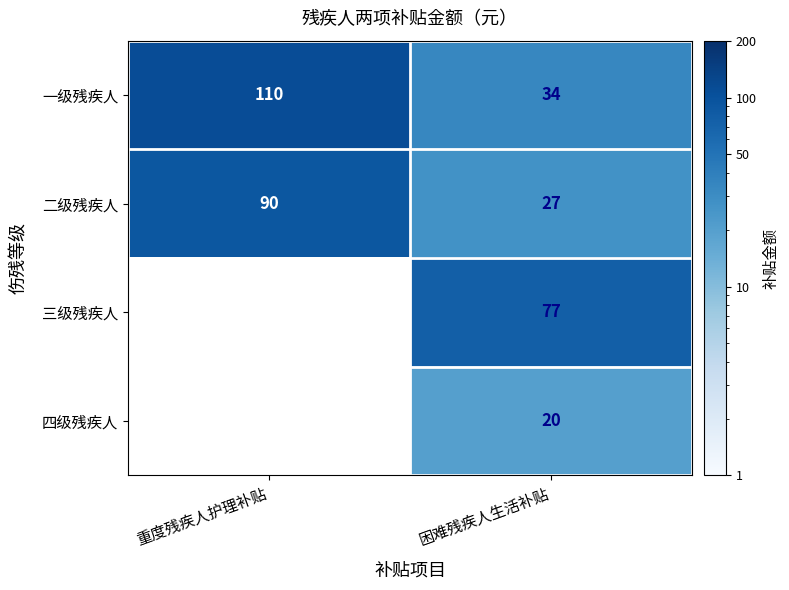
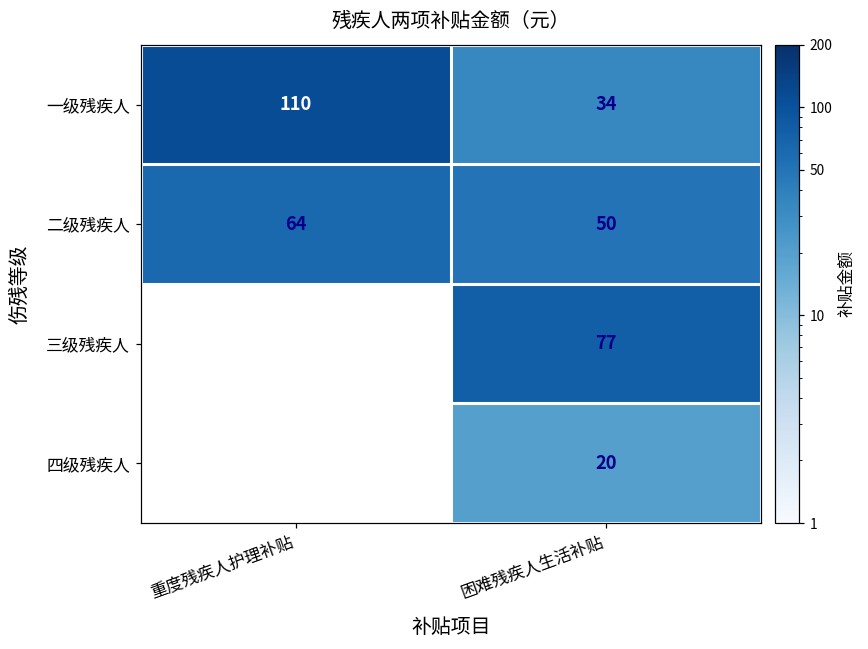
二级残疾人, 重度残疾人护理补贴: 90 -> 64
二级残疾人, 困难残疾人生活补贴: 27 -> 50
